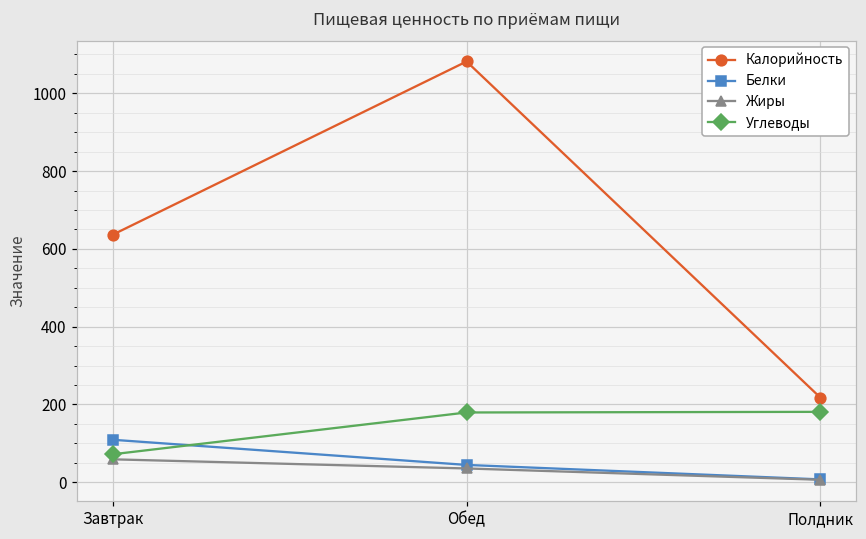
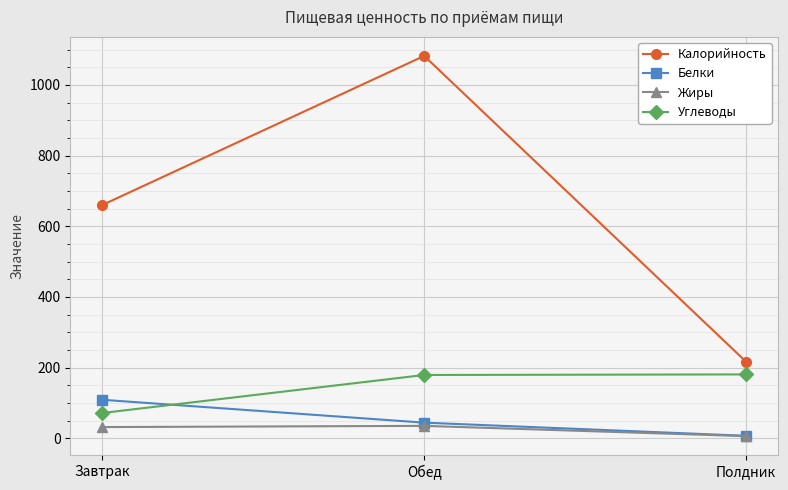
Калорийность, Завтрак: 640 -> 660
Жиры, Завтрак: 60 -> 30
